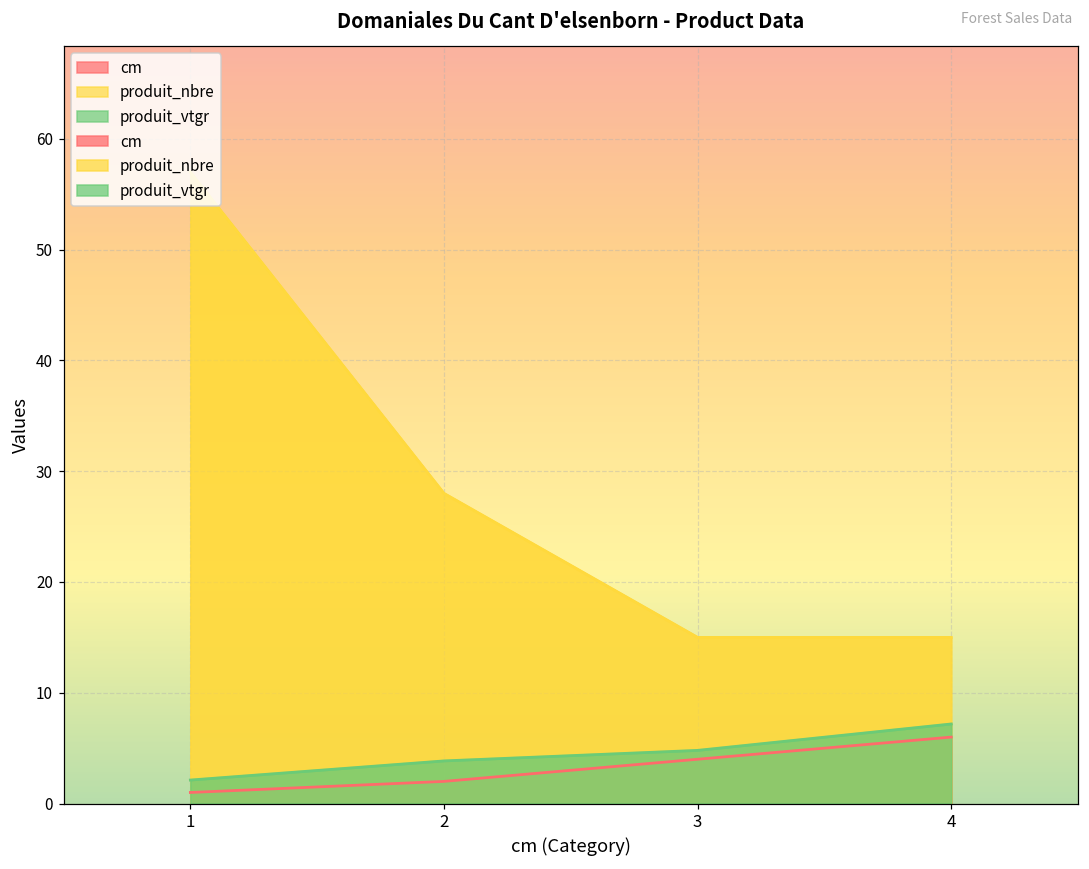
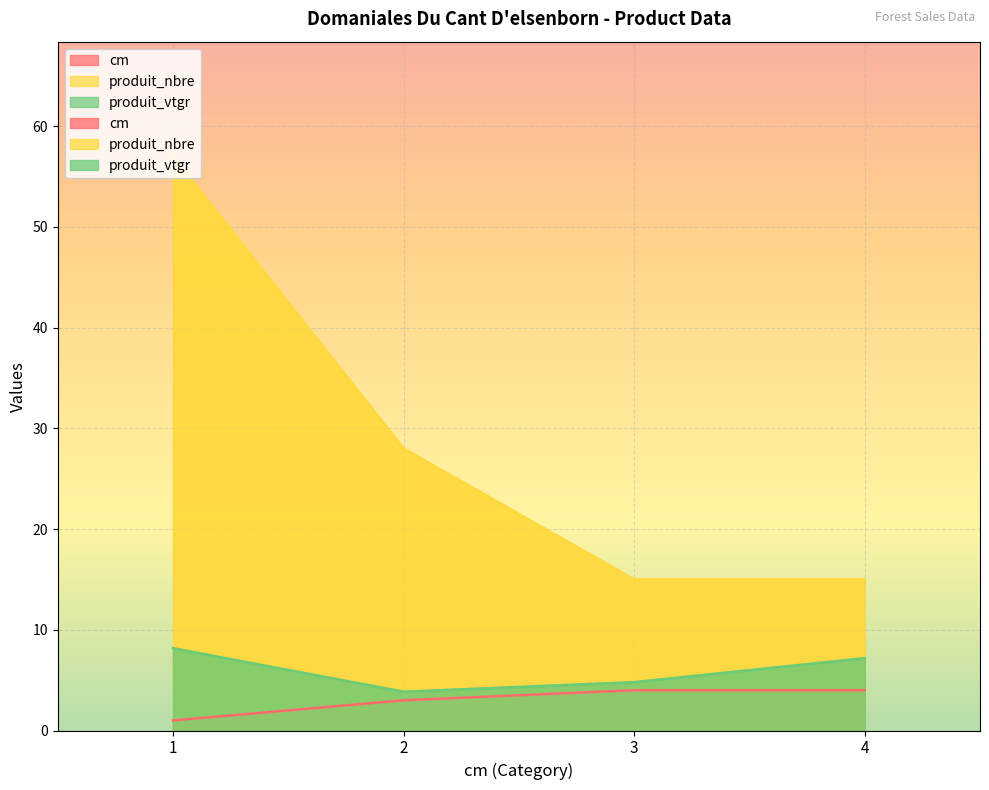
produit_vtgr, 1: 2.1 -> 8.2
cm, 2: 2 -> 3
cm, 4: 6 -> 4
